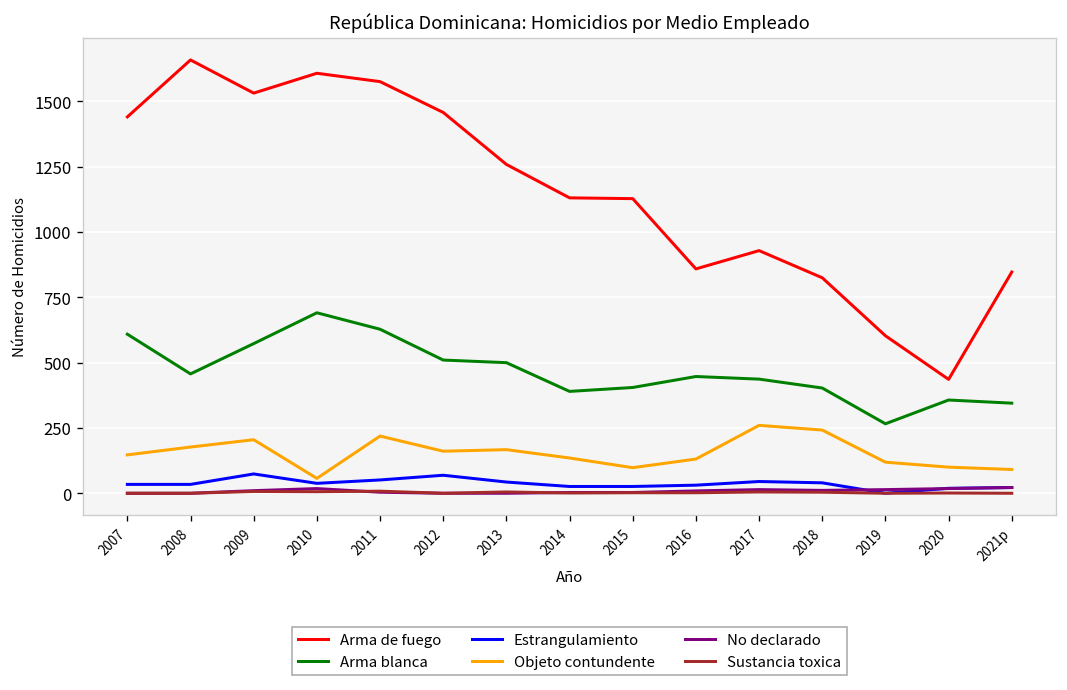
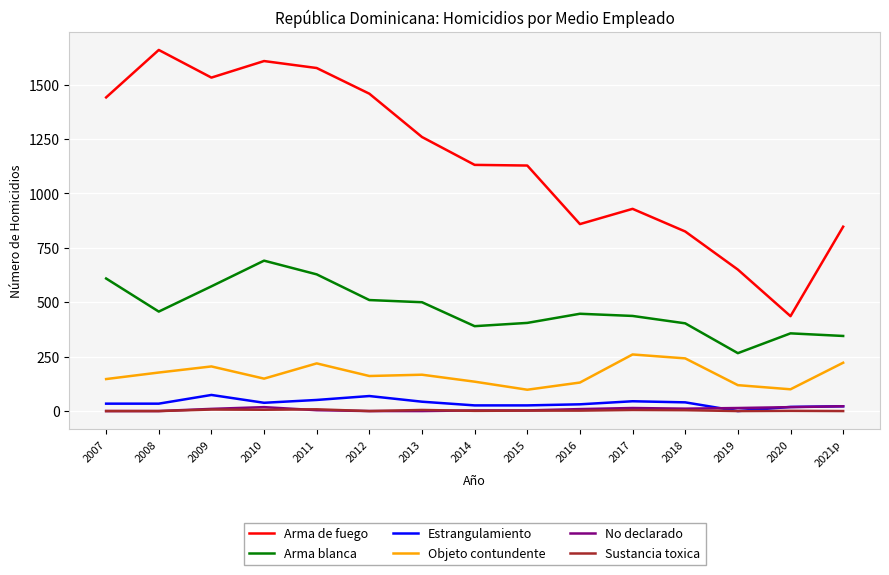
Objeto contundente, 2010: 60 -> 150
Arma de fuego, 2019: 600 -> 650
Objeto contundente, 2021p: 90 -> 220
